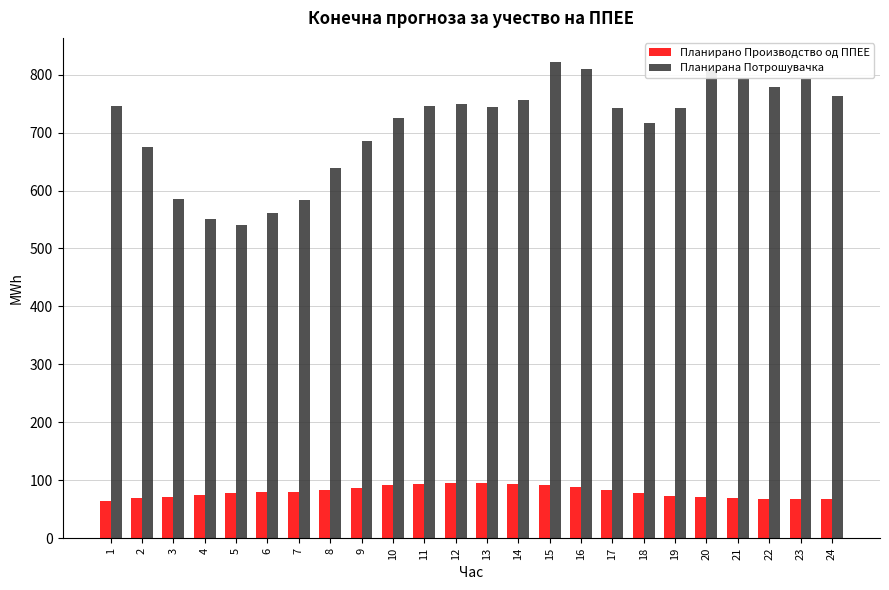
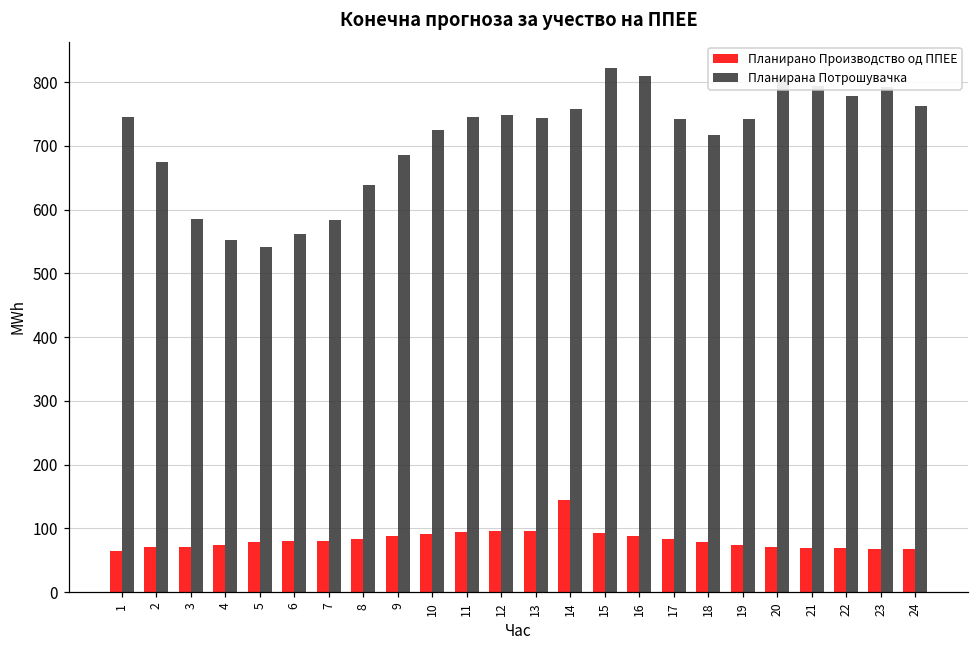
Планирано Производство од ППЕЕ, 14: 90 -> 150
